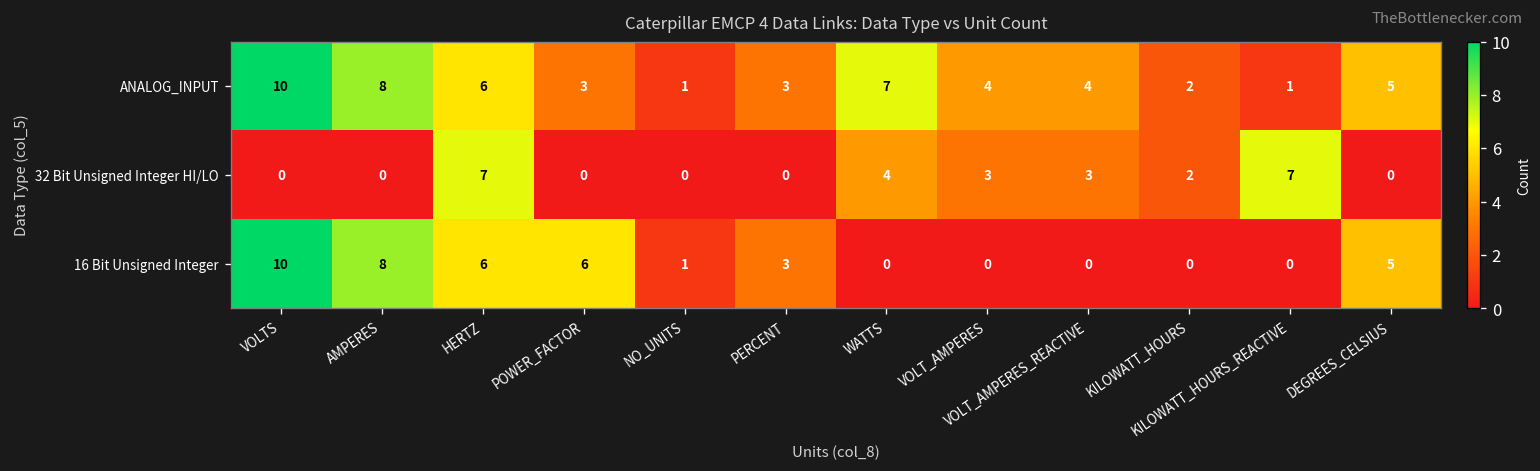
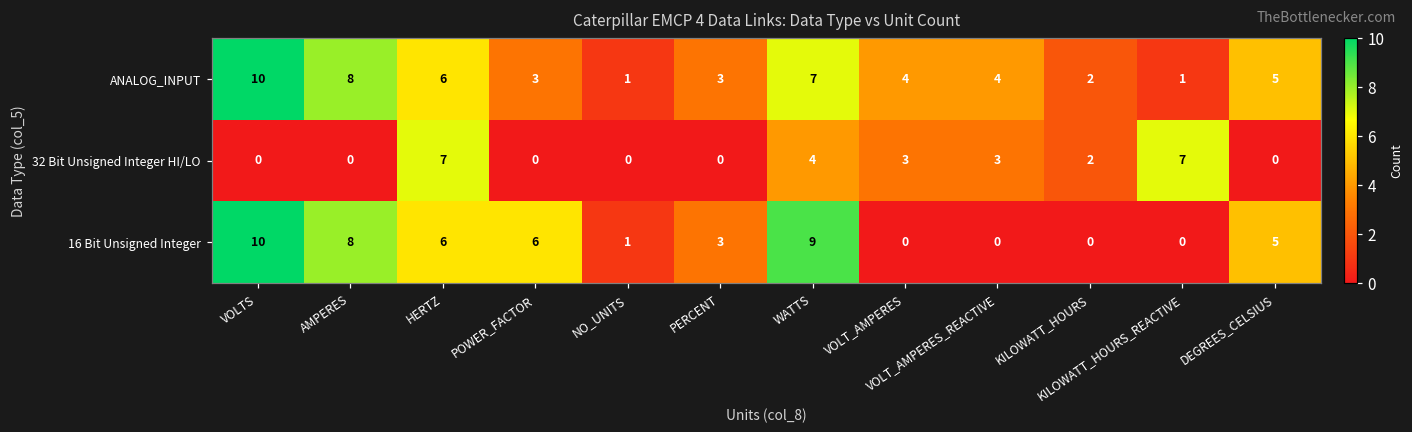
16 Bit Unsigned Integer, WATTS: 0 -> 9
